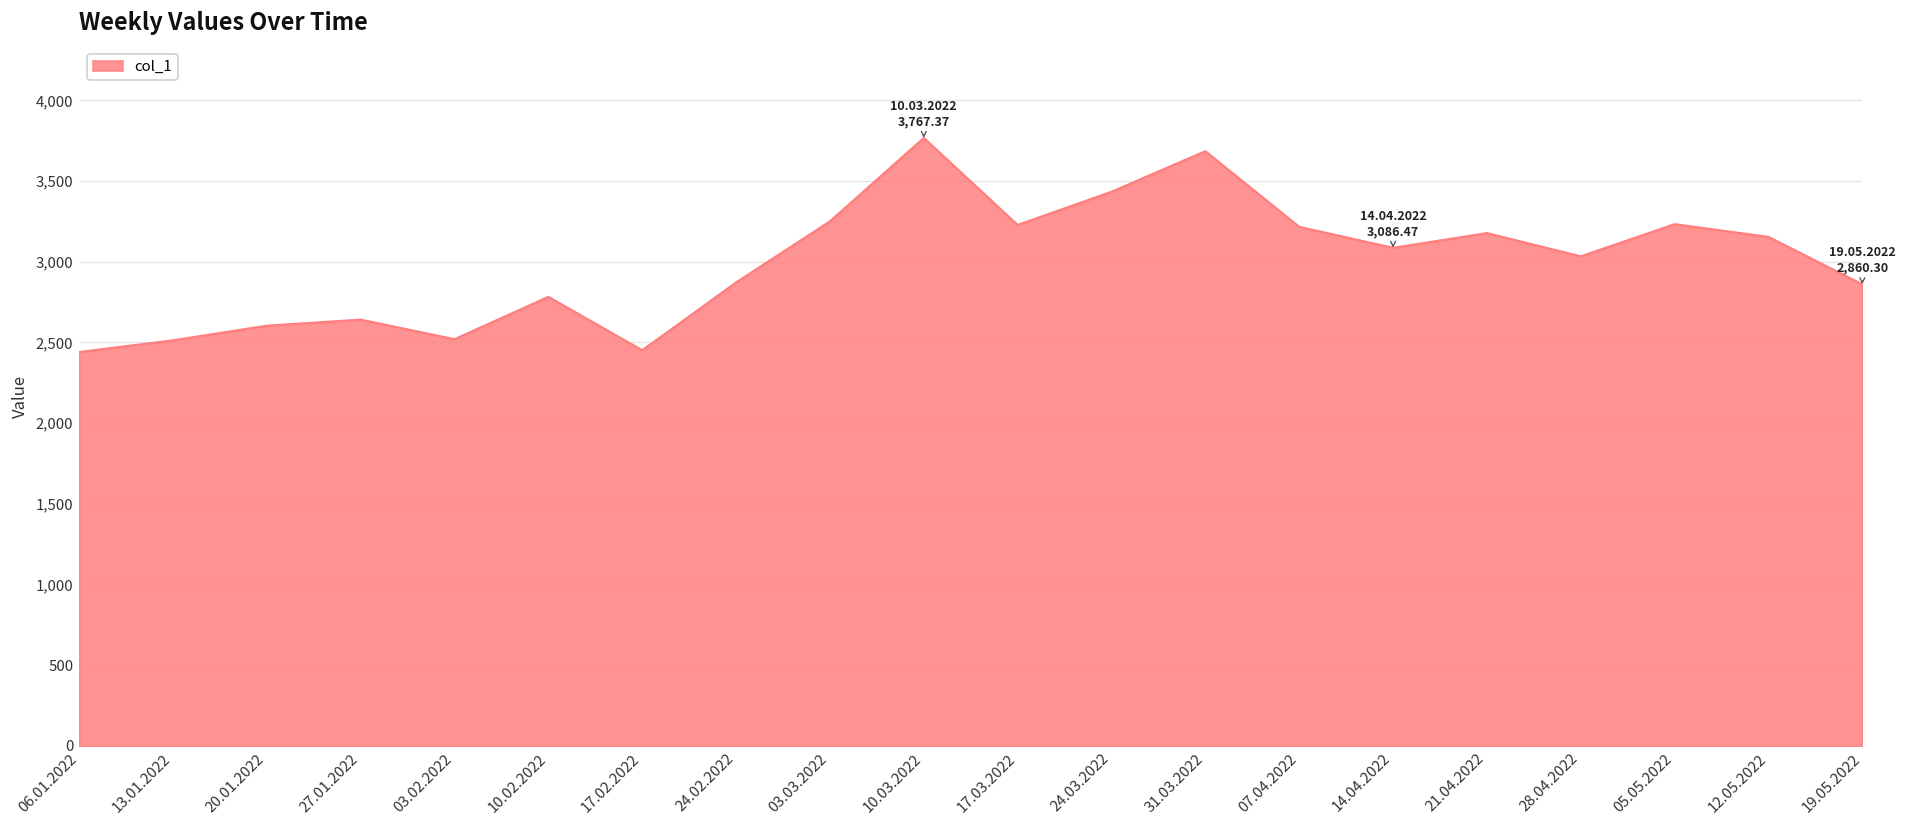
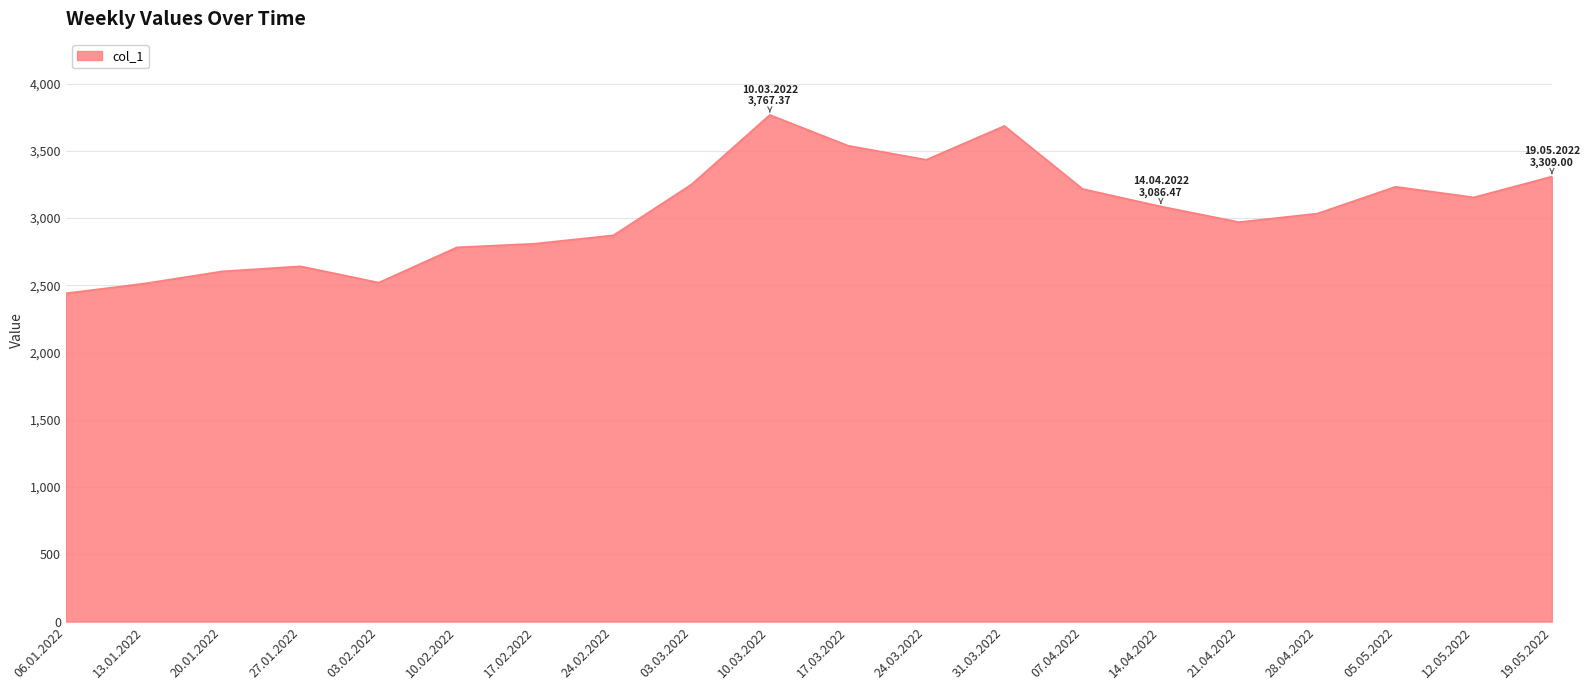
17.02.2022: 2,450 -> 2,810
17.03.2022: 3,230 -> 3,540
21.04.2022: 3,180 -> 2,970
19.05.2022: 2,860.30 -> 3,309.00
